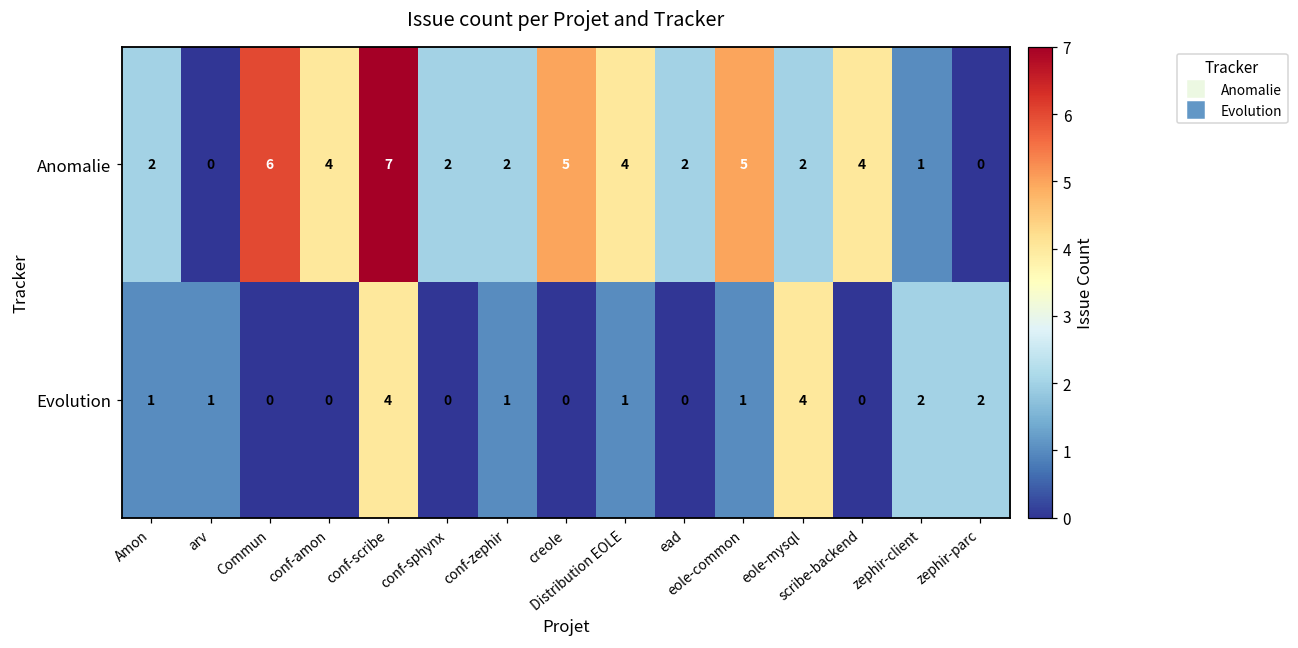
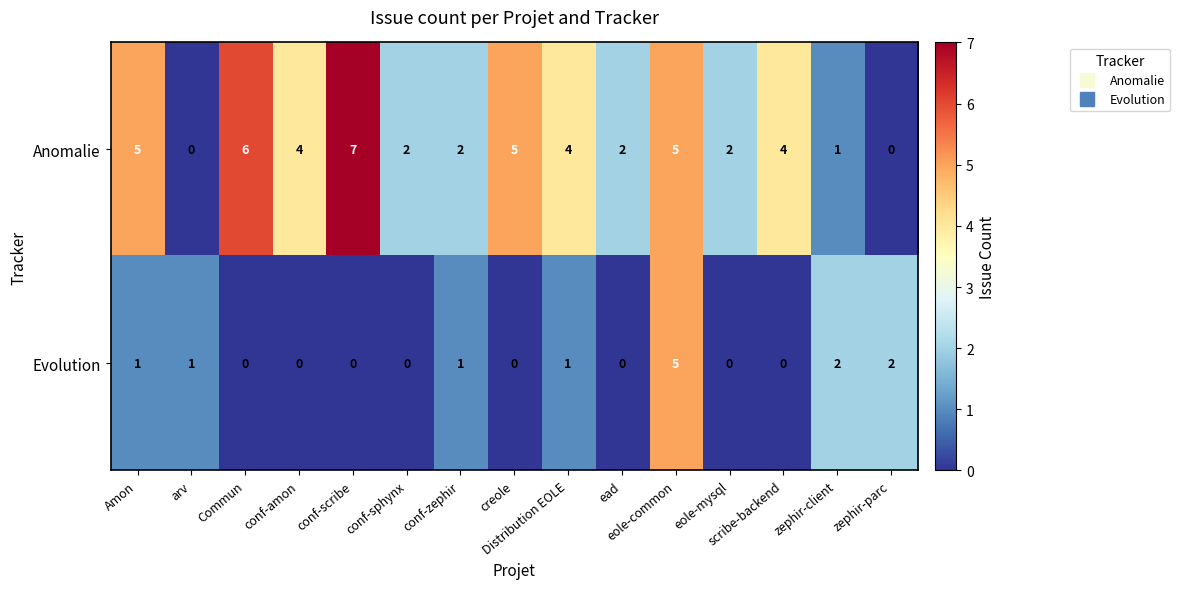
Anomalie, Amon: 2 -> 5
Evolution, conf-scribe: 4 -> 0
Evolution, eole-common: 1 -> 5
Evolution, eole-mysql: 4 -> 0
